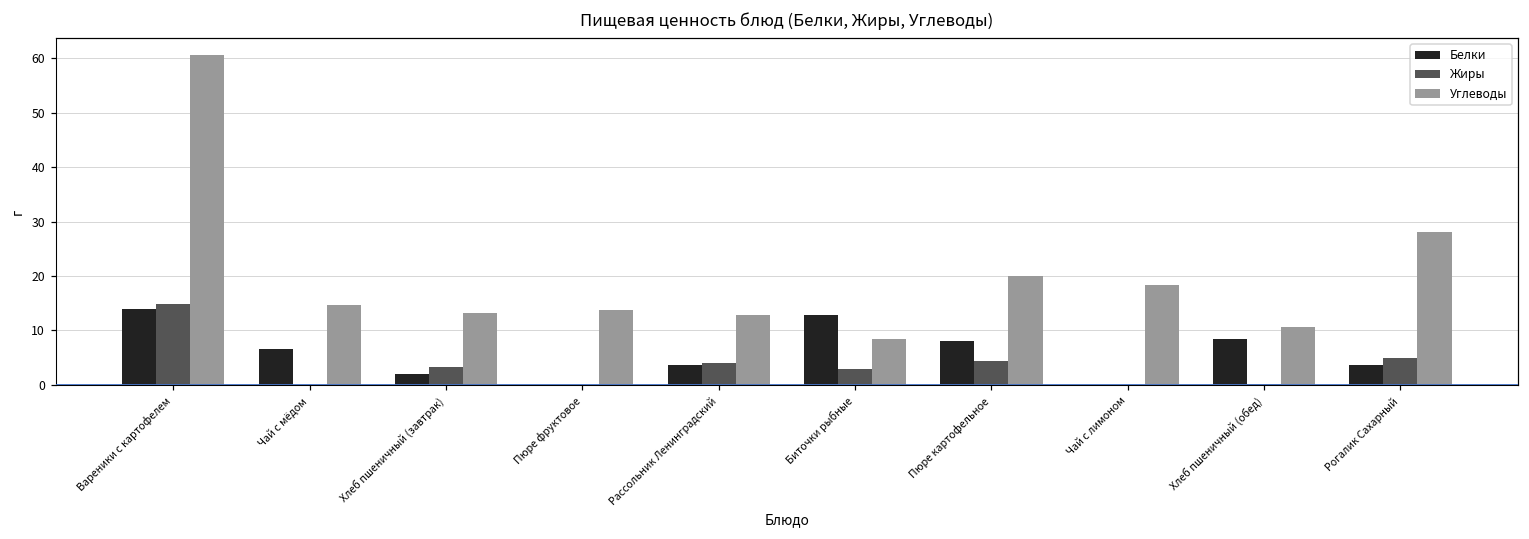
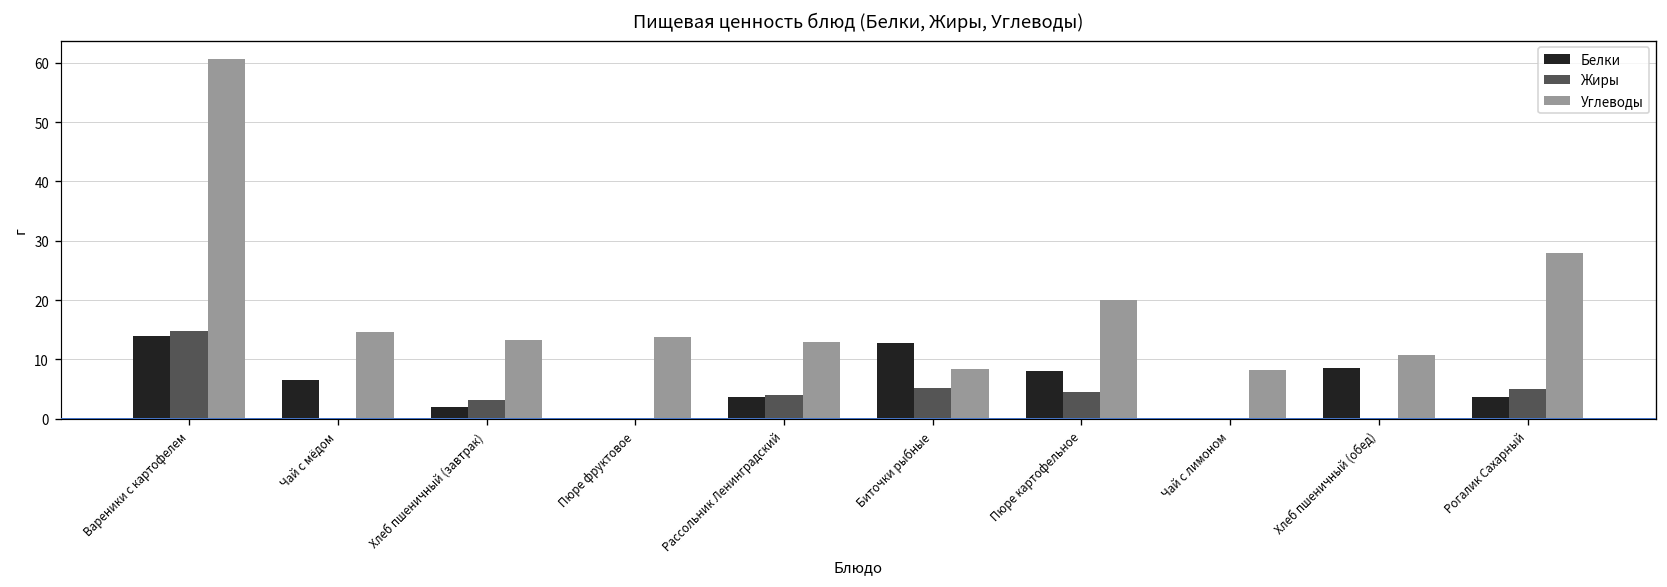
Жиры, Биточки рыбные: 3 -> 5
Углеводы, Чай с лимоном: 18 -> 8
